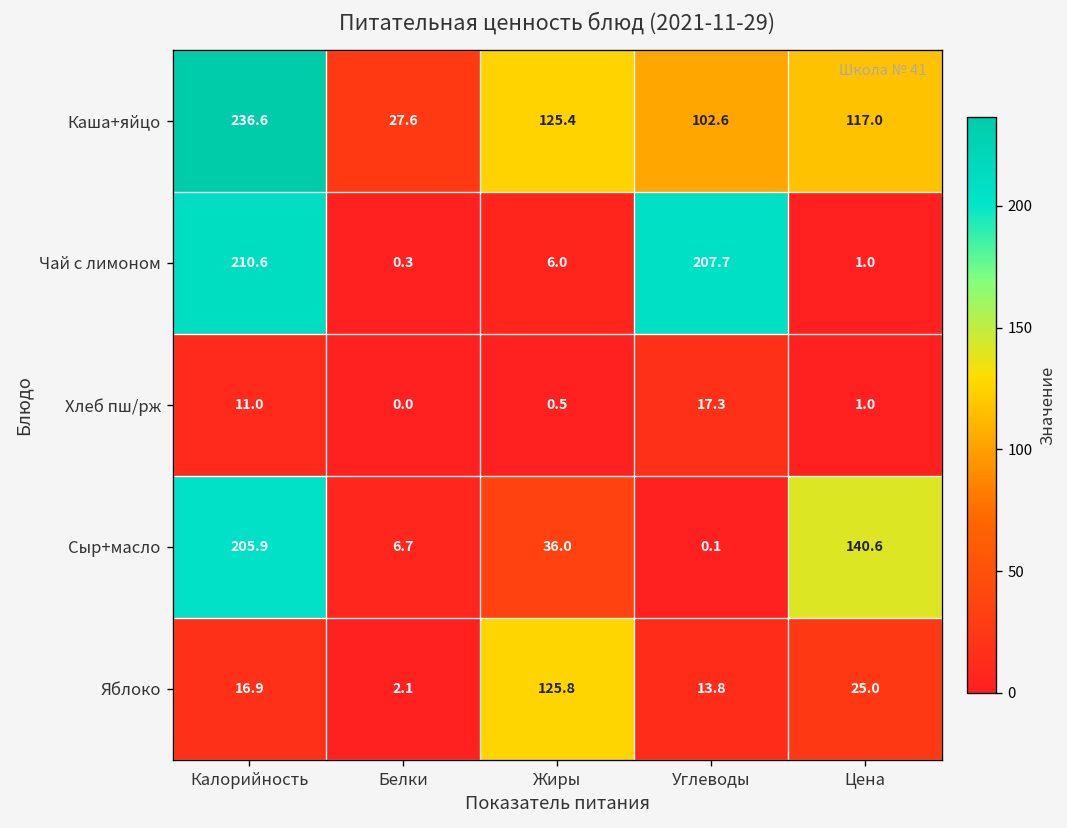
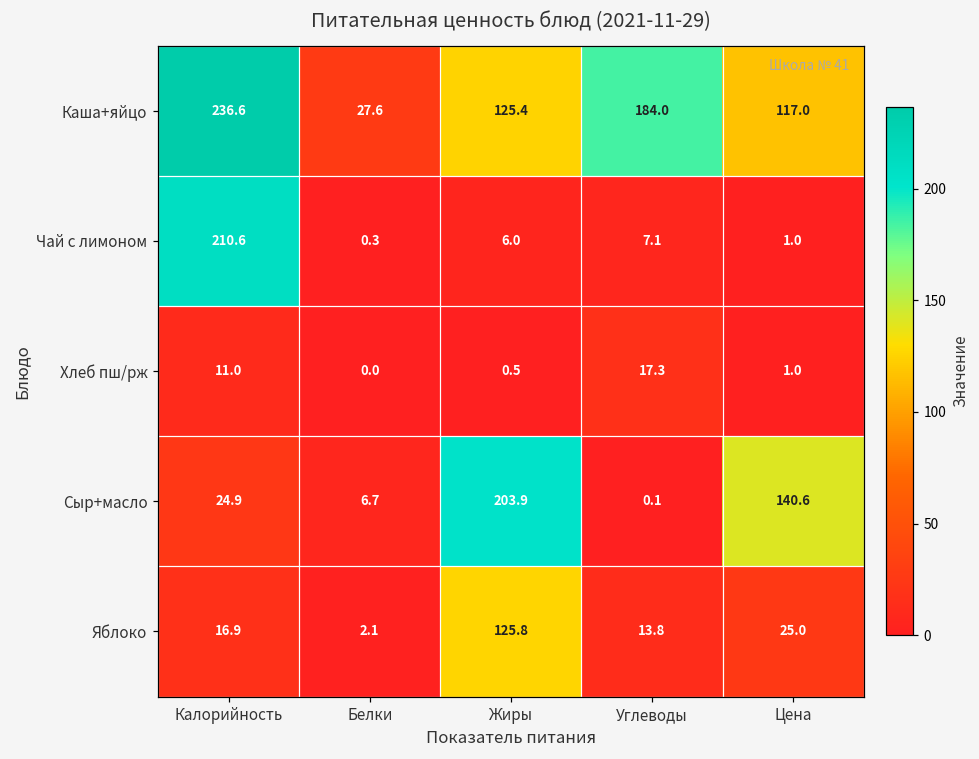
Каша+яйцо, Углеводы: 102.6 -> 184.0
Чай с лимоном, Углеводы: 207.7 -> 7.1
Сыр+масло, Калорийность: 205.9 -> 24.9
Сыр+масло, Жиры: 36.0 -> 203.9
